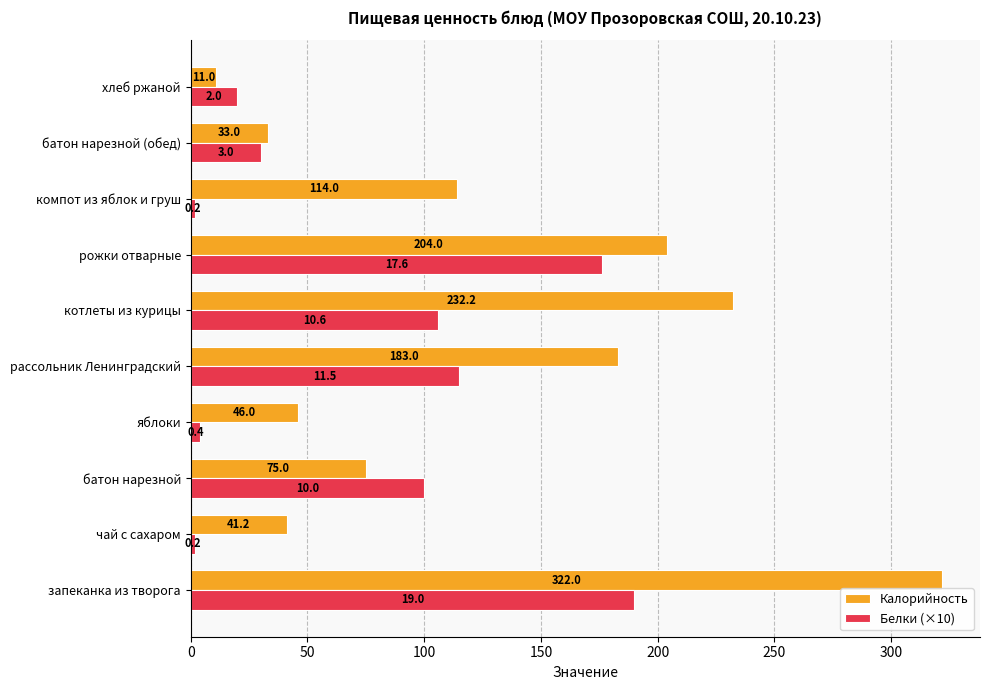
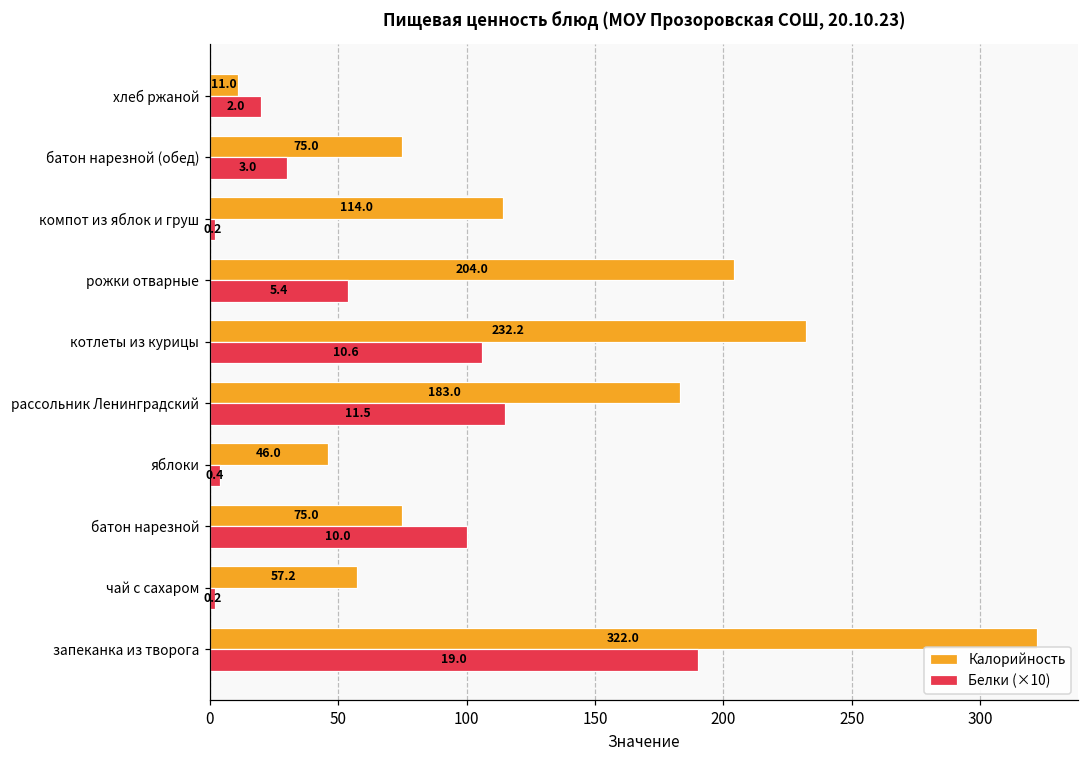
Калорийность, батон нарезной (обед): 33.0 -> 75.0
Белки (×10), рожки отварные: 17.6 -> 5.4
Калорийность, чай с сахаром: 41.2 -> 57.2
